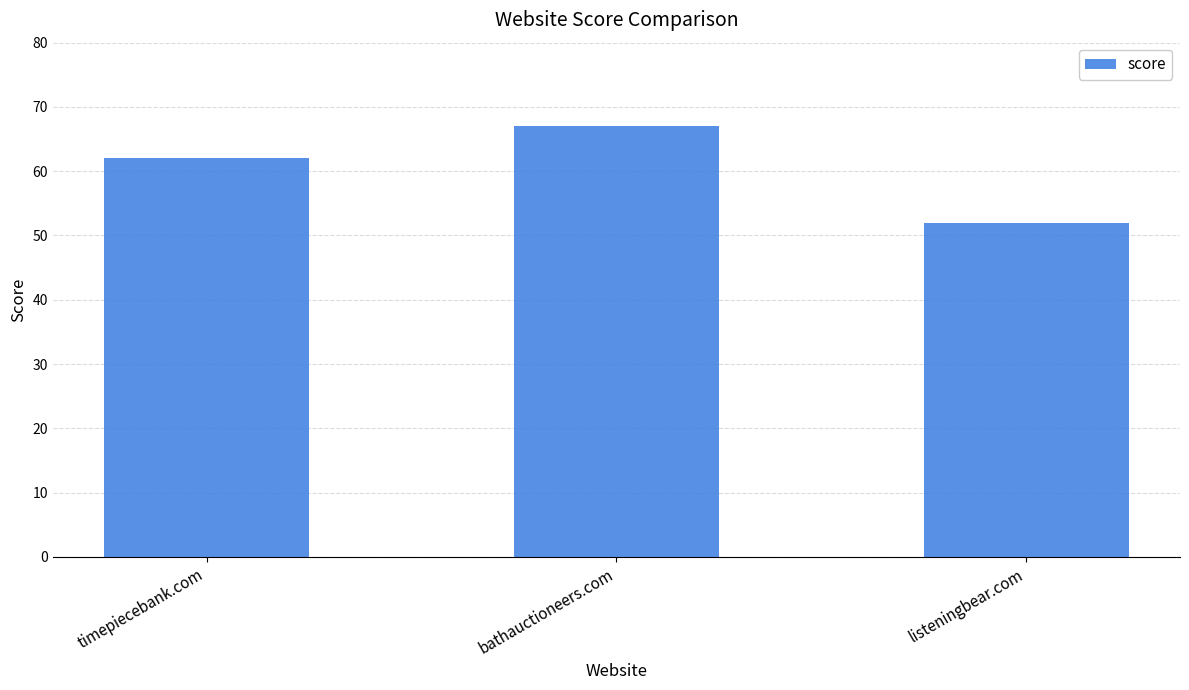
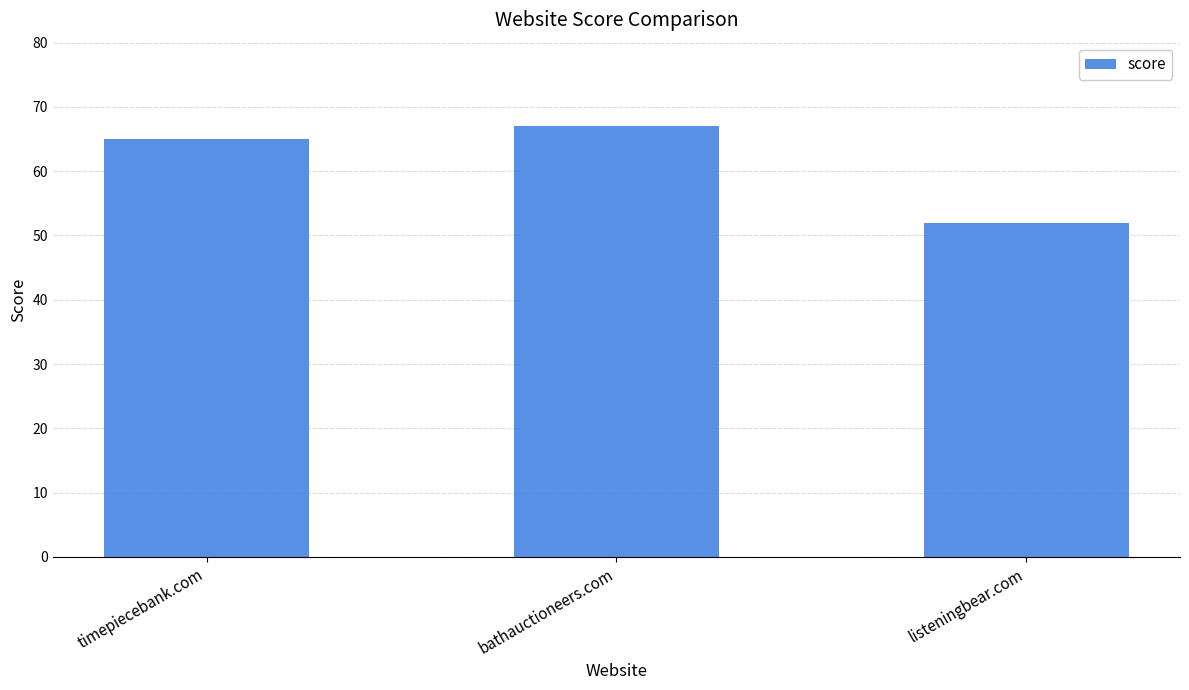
timepiecebank.com: 62 -> 65
